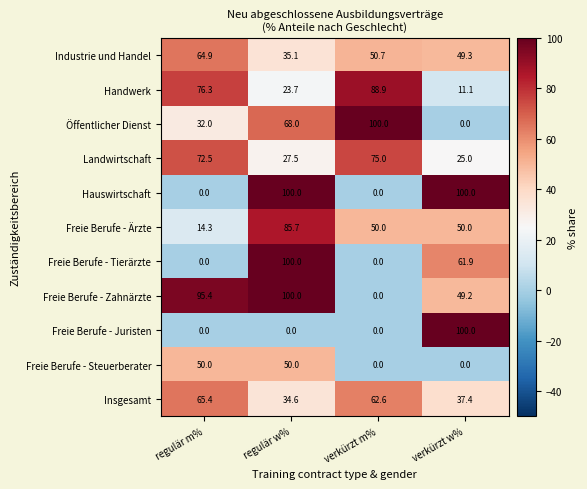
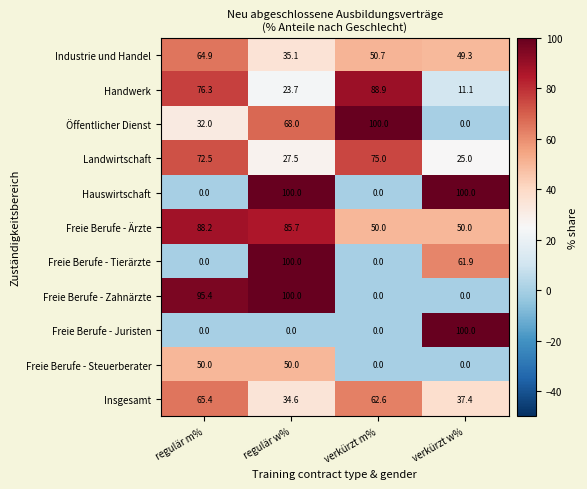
Freie Berufe - Ärzte, regulär m%: 14.3 -> 88.2
Freie Berufe - Zahnärzte, verkürzt w%: 49.2 -> 0.0
